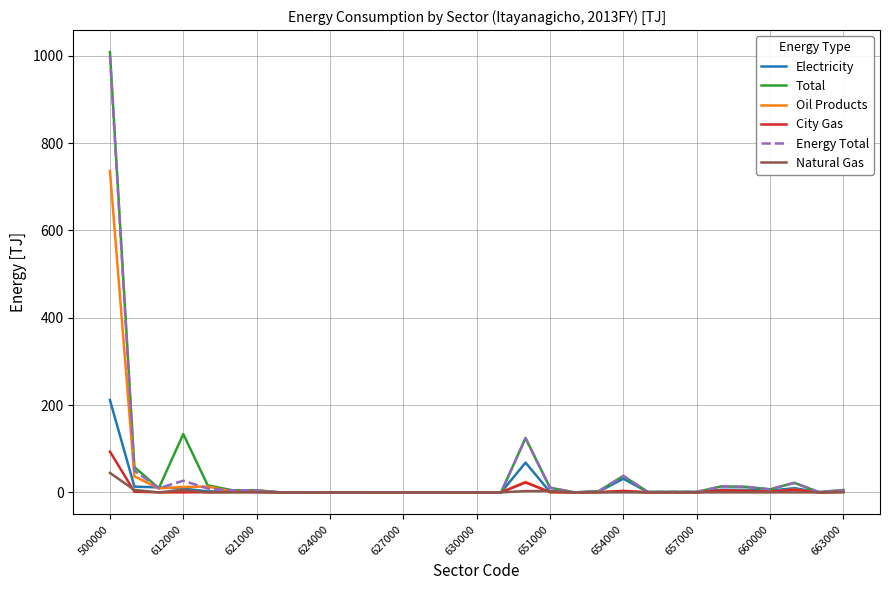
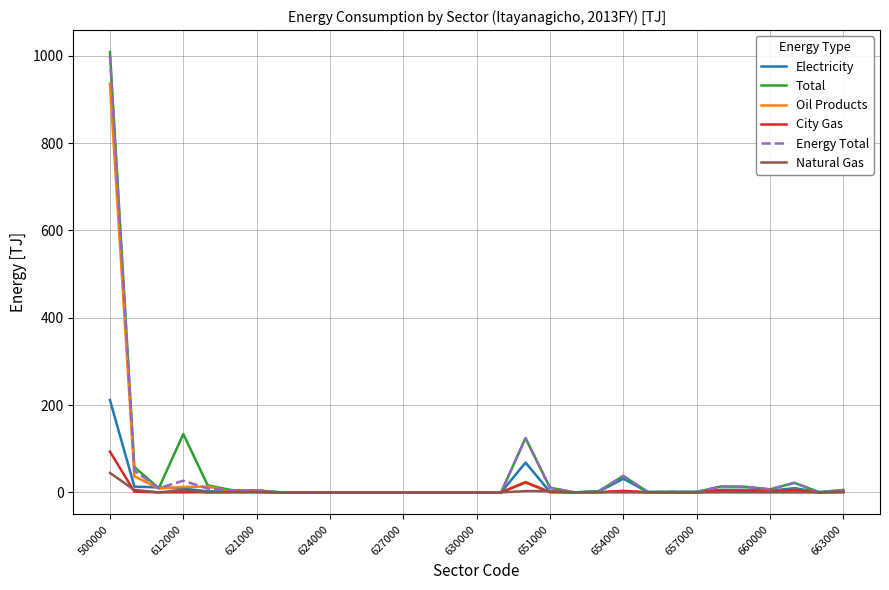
Oil Products, 500000: 740 -> 940
